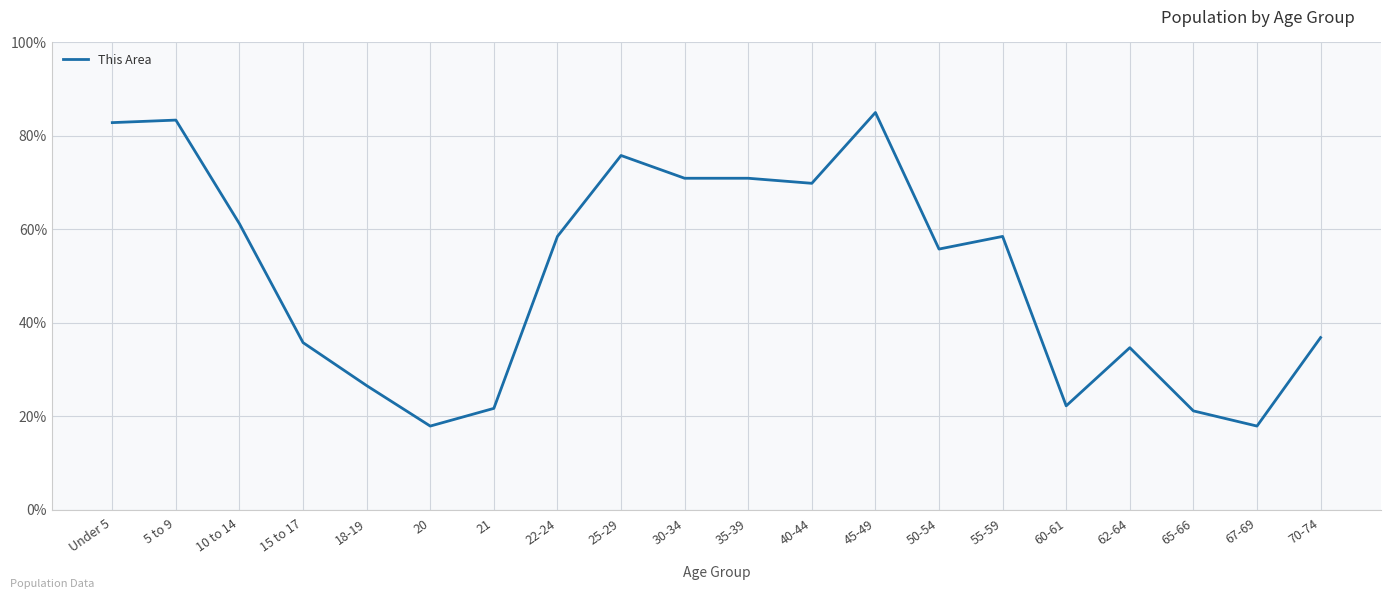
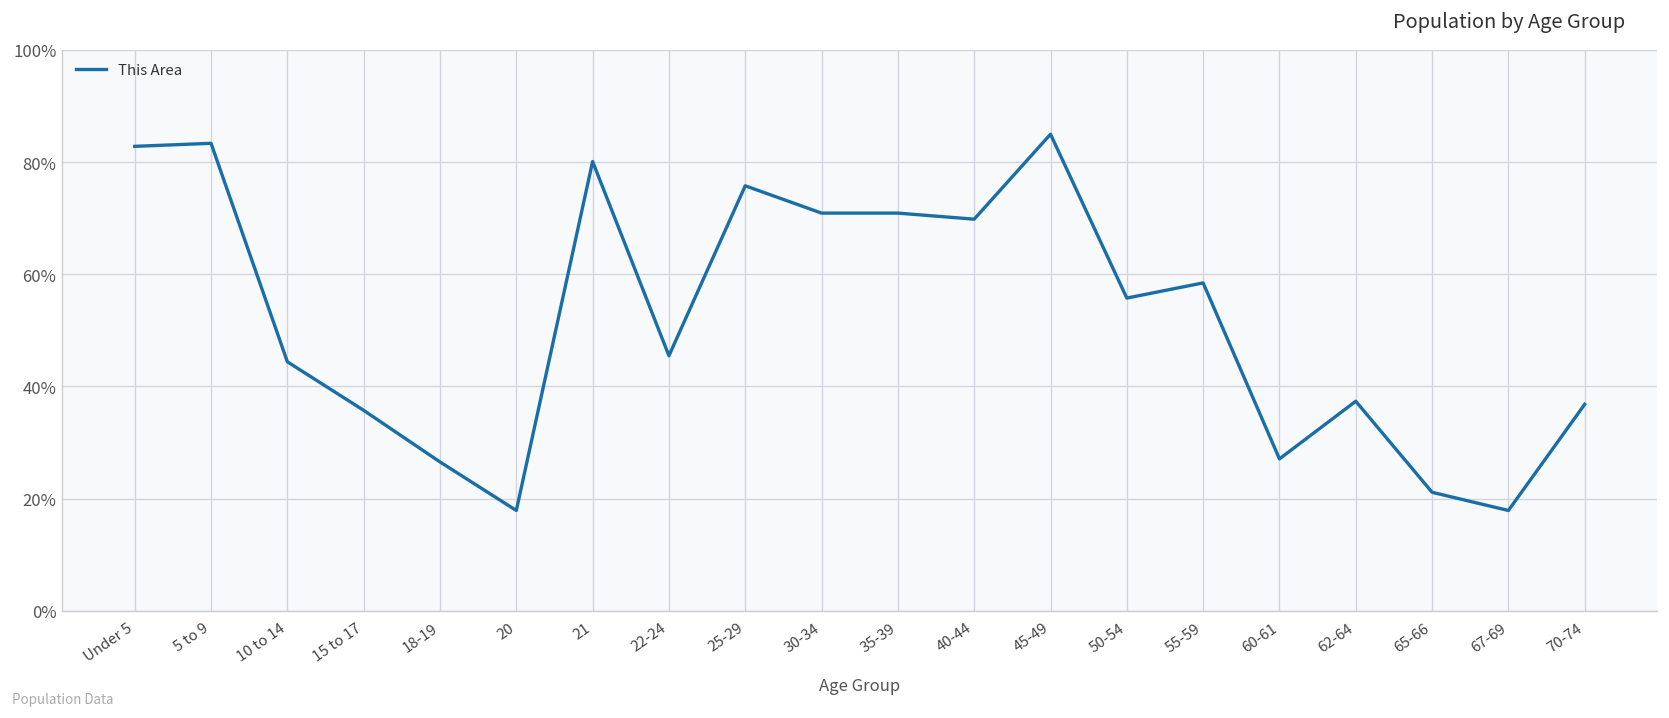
10 to 14: 61% -> 44%
21: 22% -> 80%
22-24: 58% -> 45%
60-61: 22% -> 27%
62-64: 35% -> 37%
